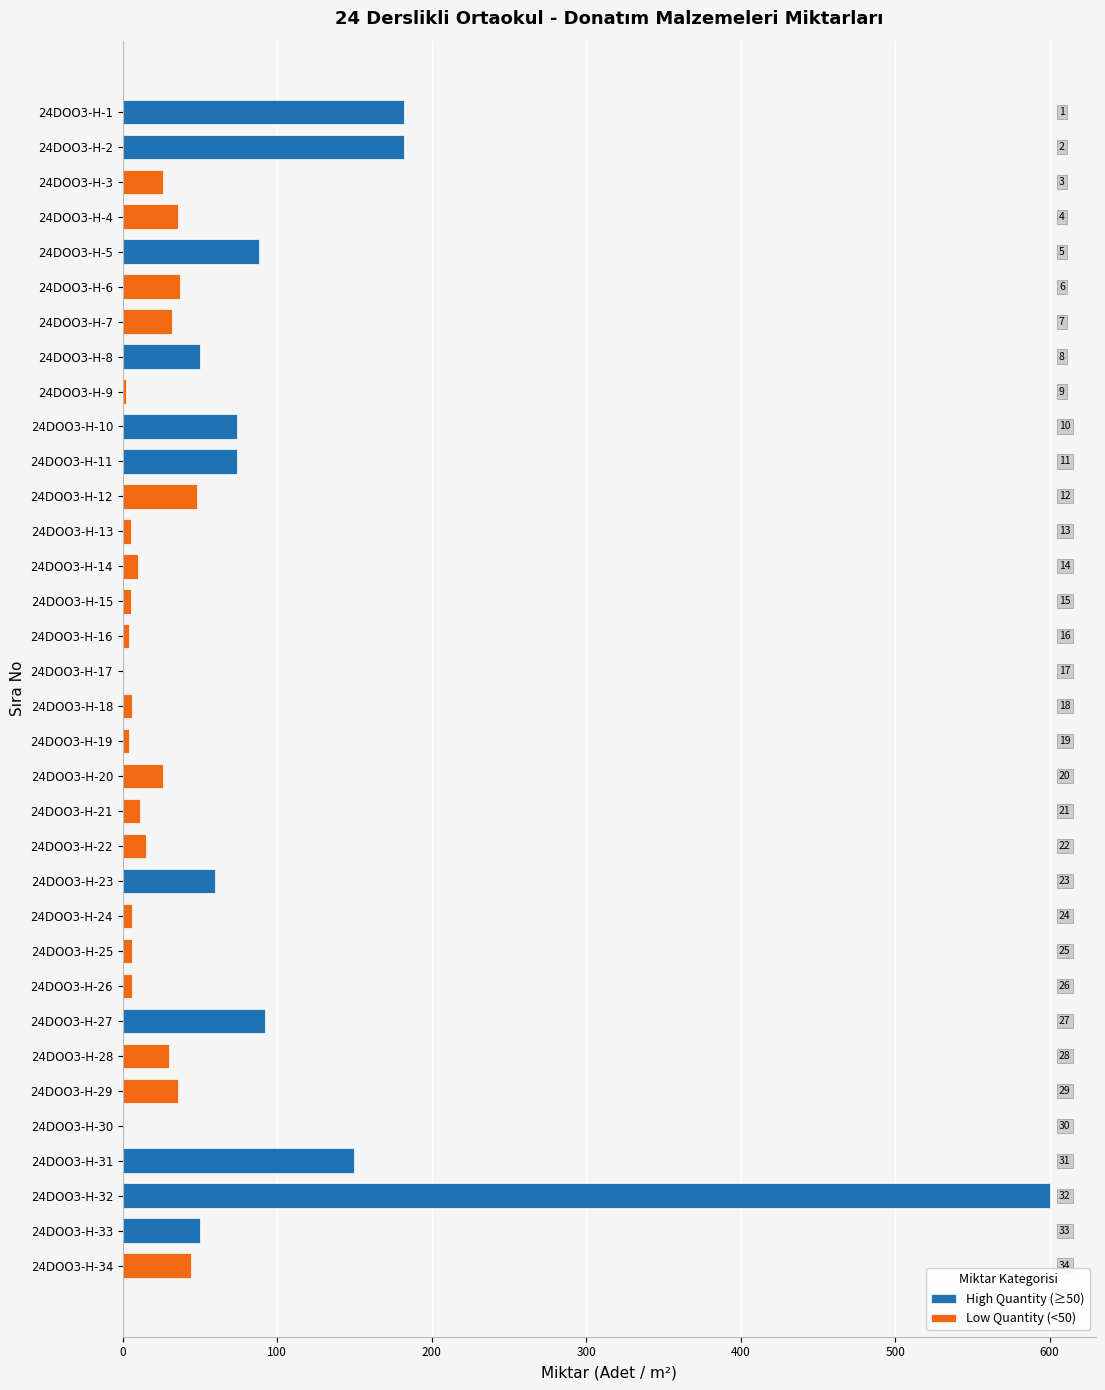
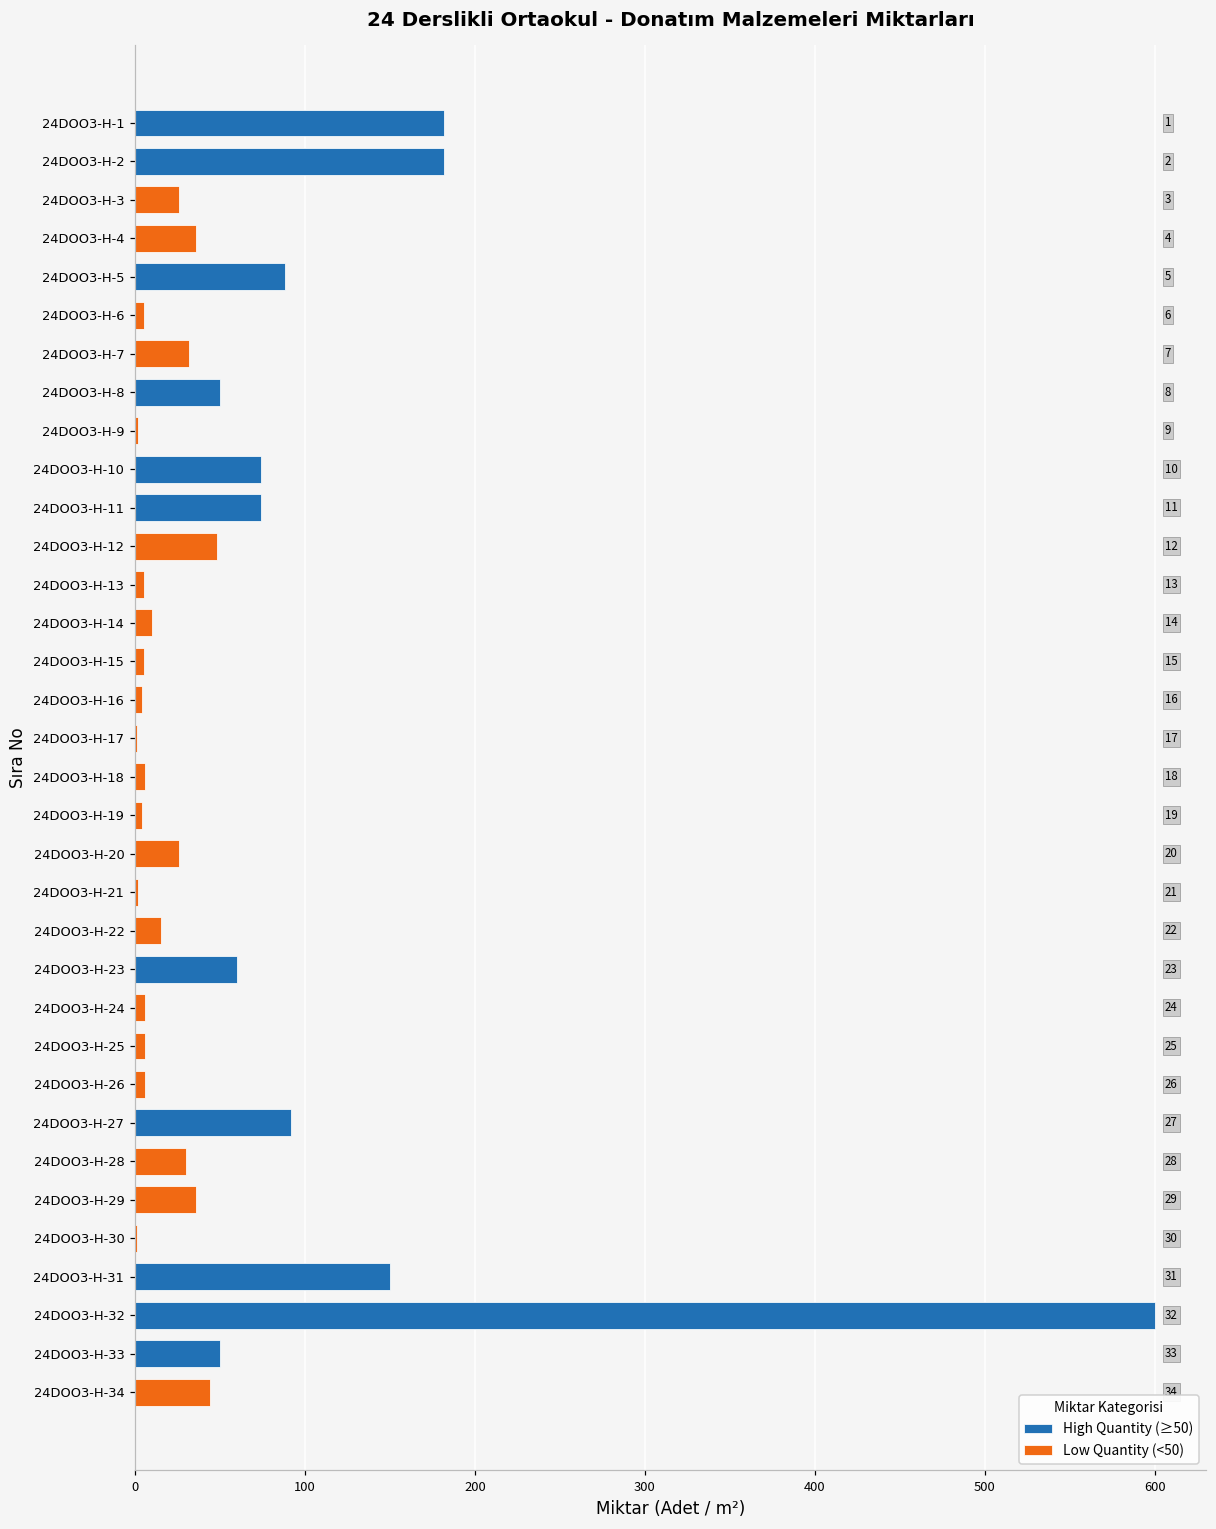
Low Quantity (<50), 24DOO3-H-6: 37 -> 5
Low Quantity (<50), 24DOO3-H-21: 11 -> 2
